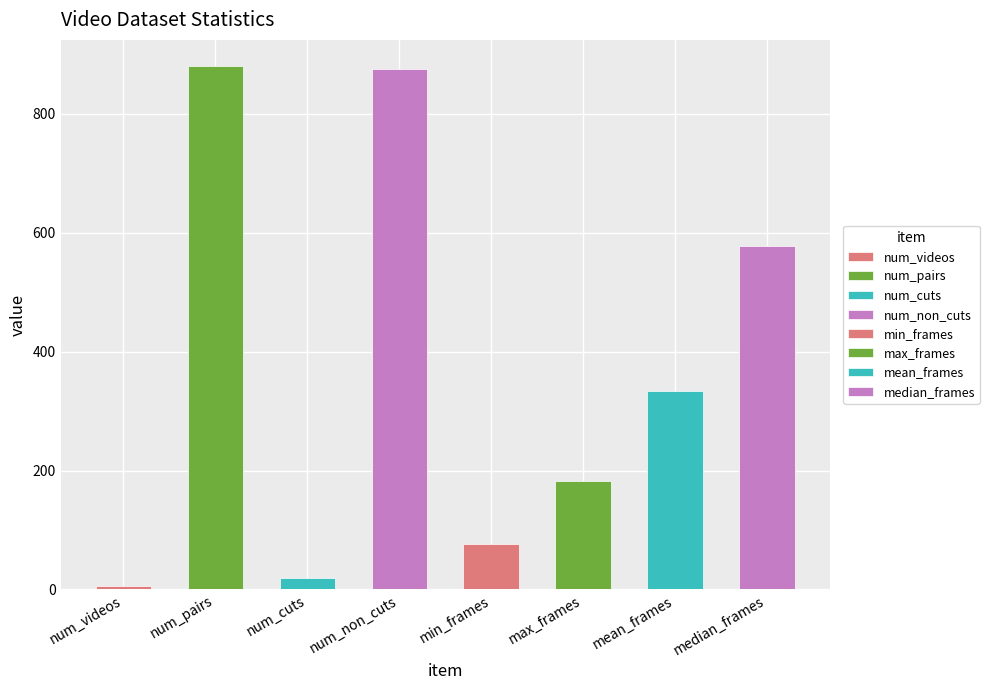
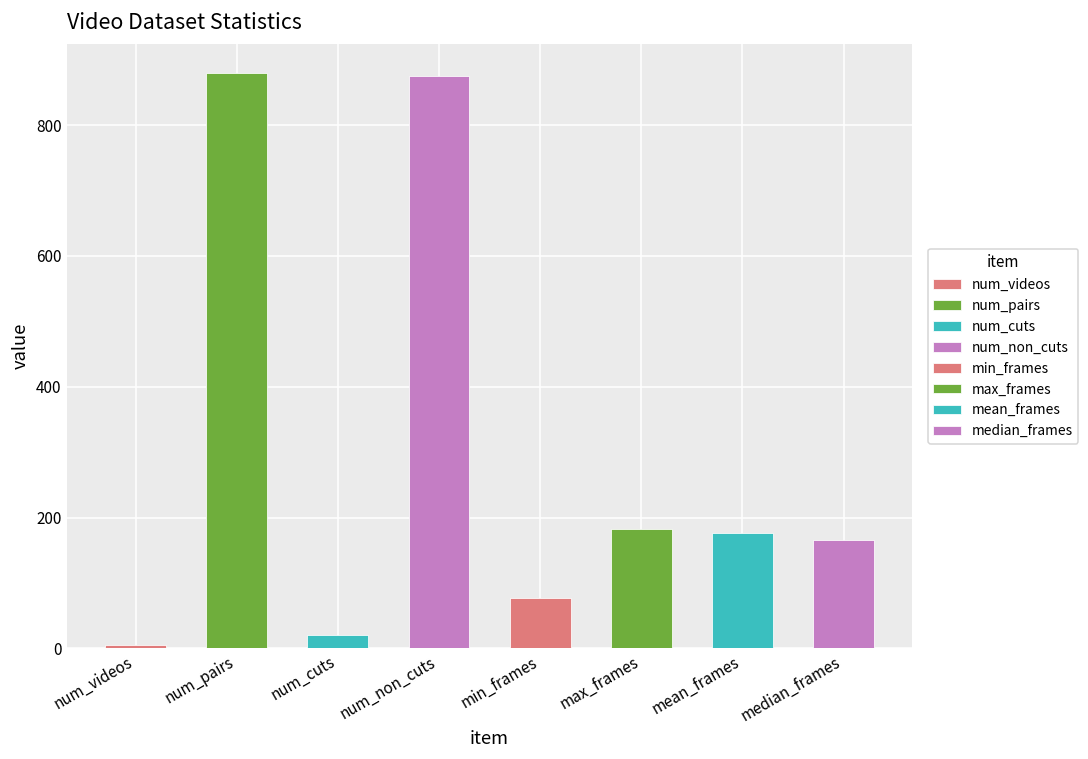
mean_frames: 330 -> 180
median_frames: 580 -> 170
